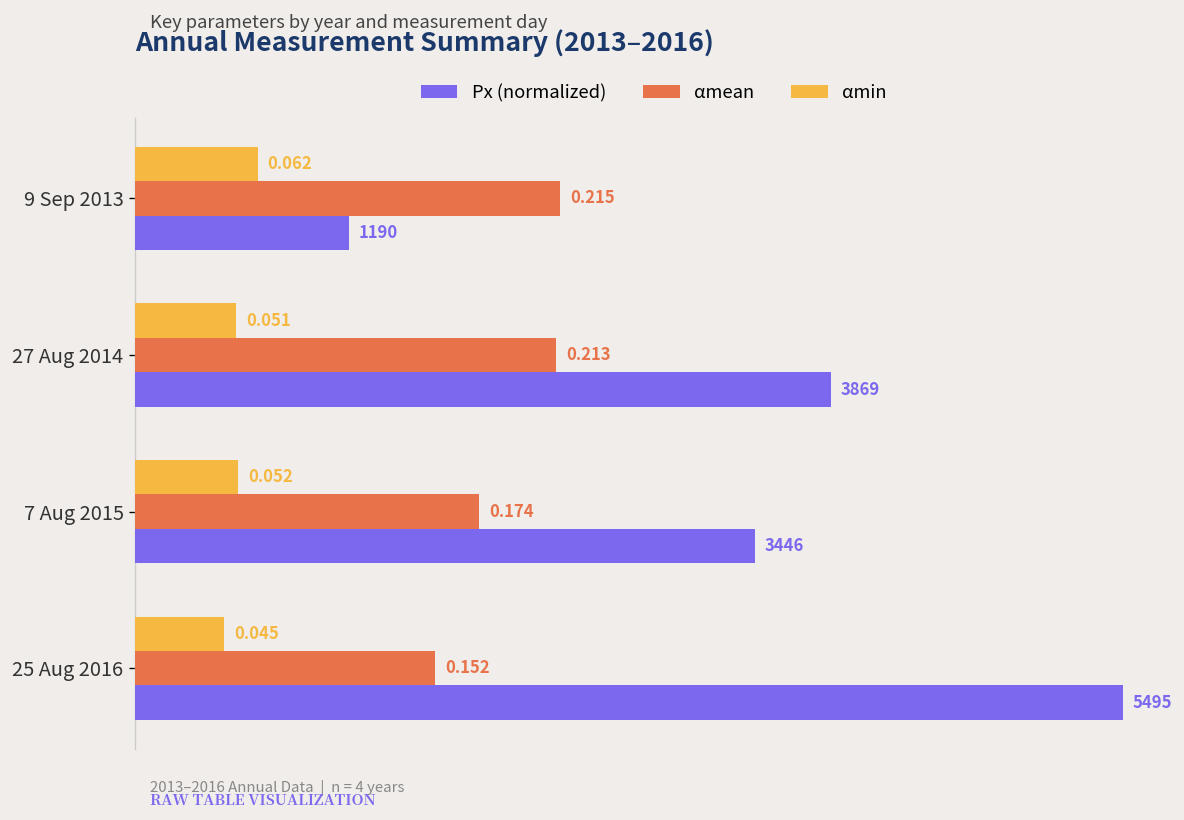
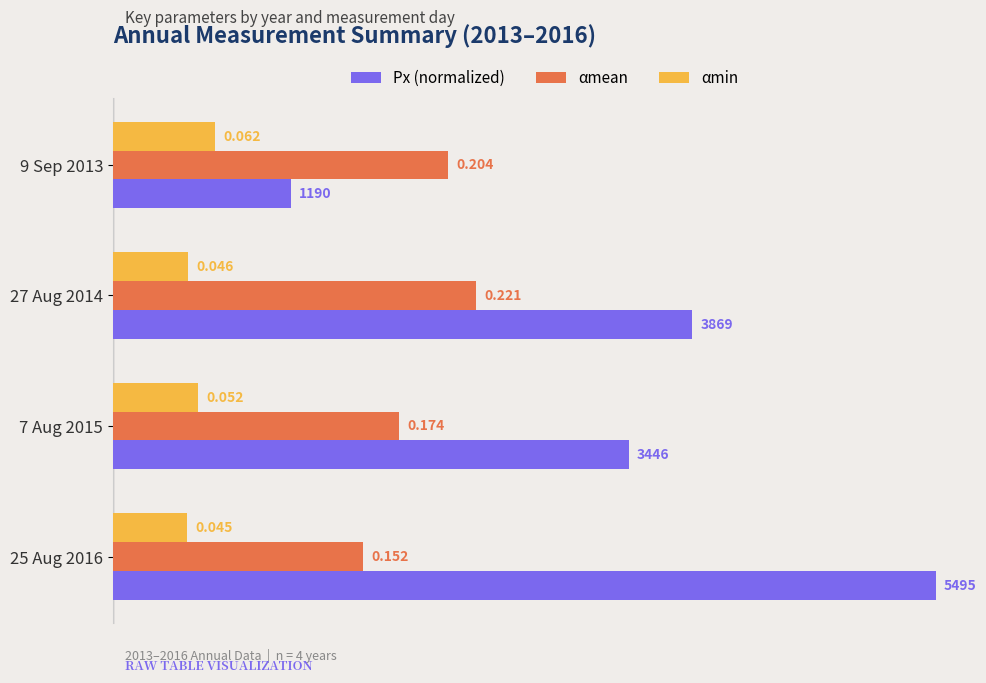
αmean, 9 Sep 2013: 0.215 -> 0.204
αmin, 27 Aug 2014: 0.051 -> 0.046
αmean, 27 Aug 2014: 0.213 -> 0.221
